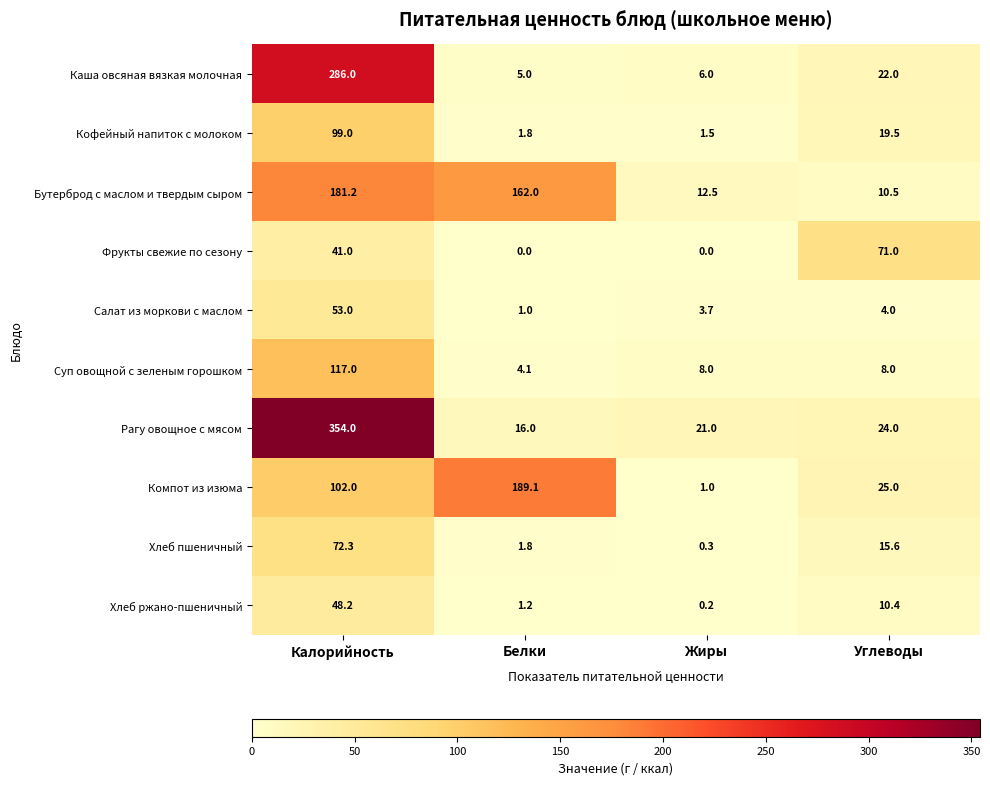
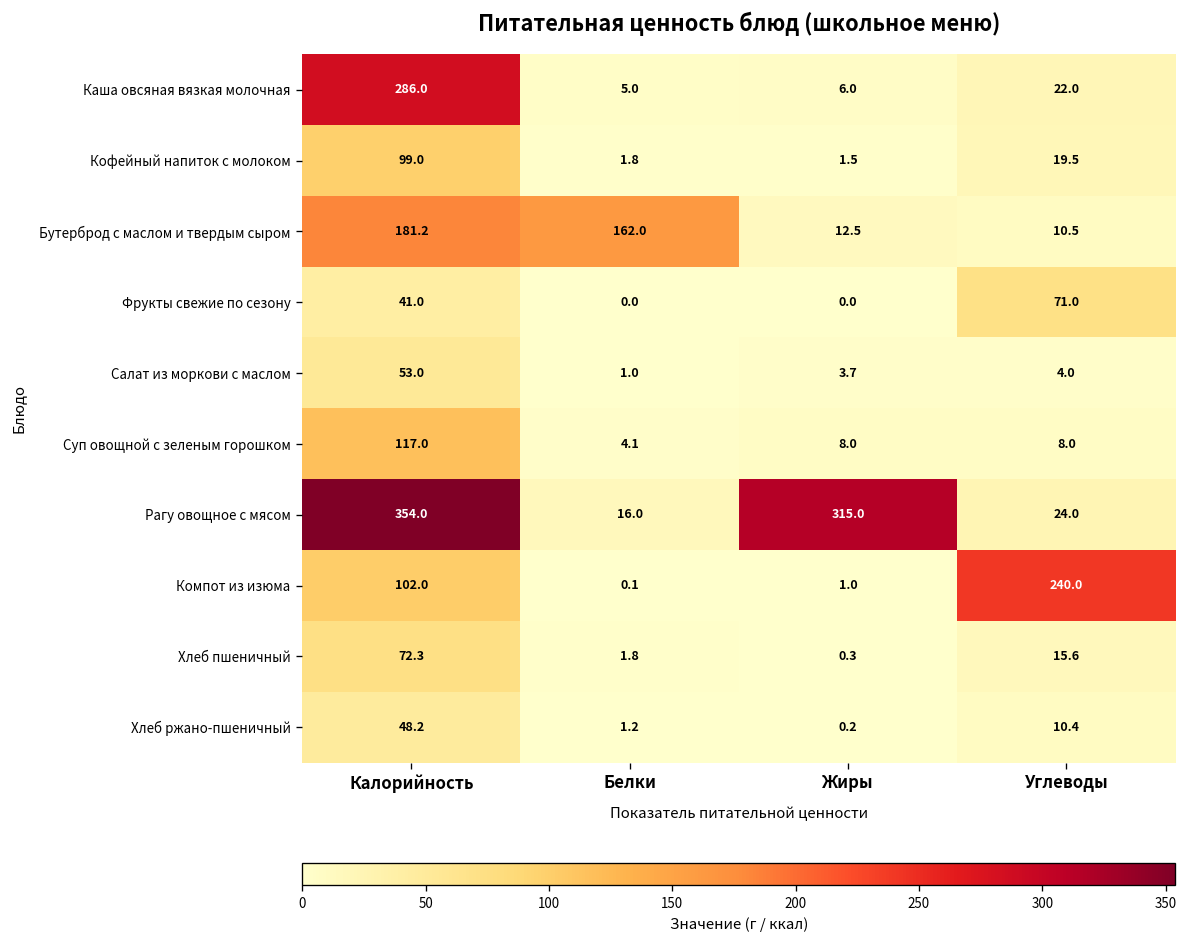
Рагу овощное с мясом, Жиры: 21.0 -> 315.0
Компот из изюма, Белки: 189.1 -> 0.1
Компот из изюма, Углеводы: 25.0 -> 240.0
